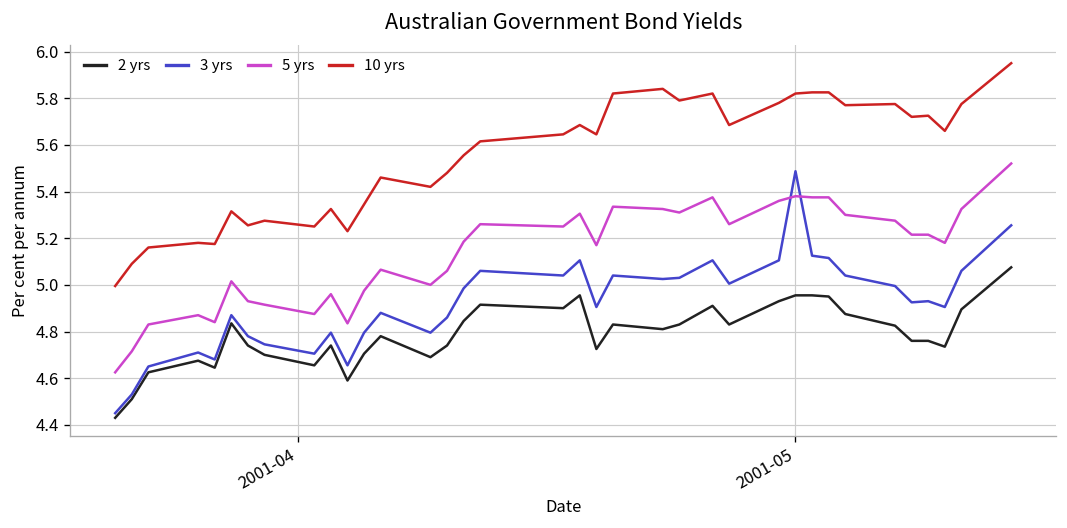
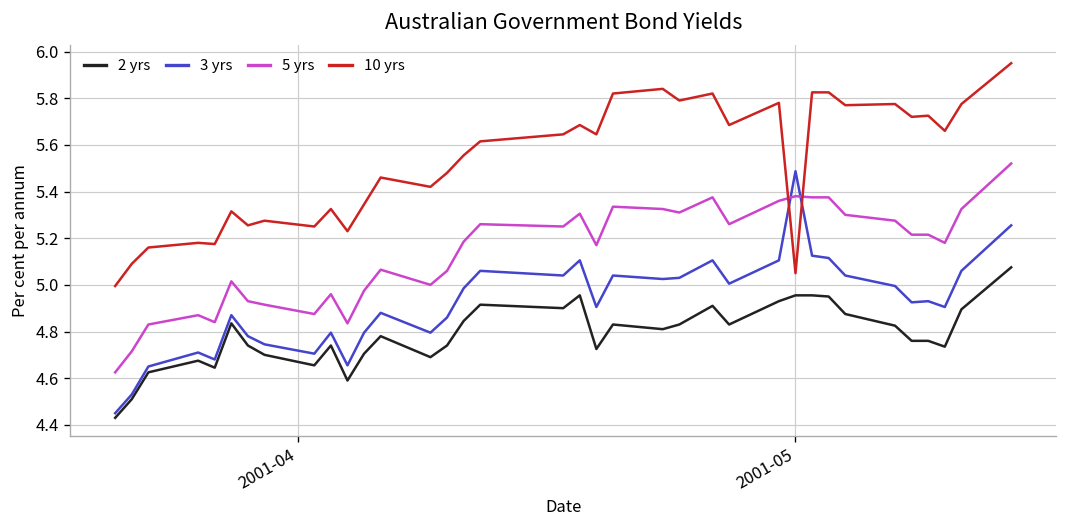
10 yrs, 2001-05: 5.82 -> 5.05
